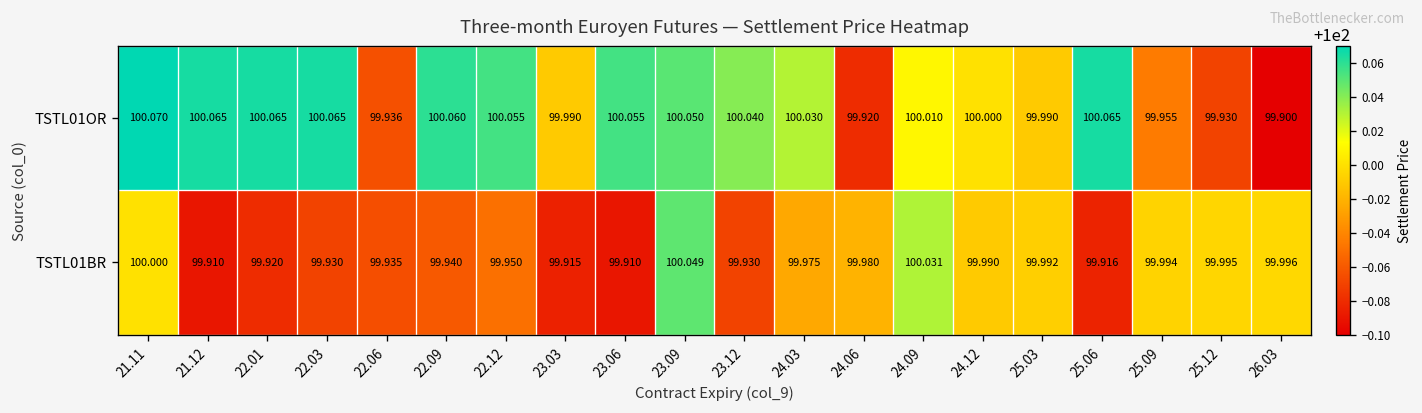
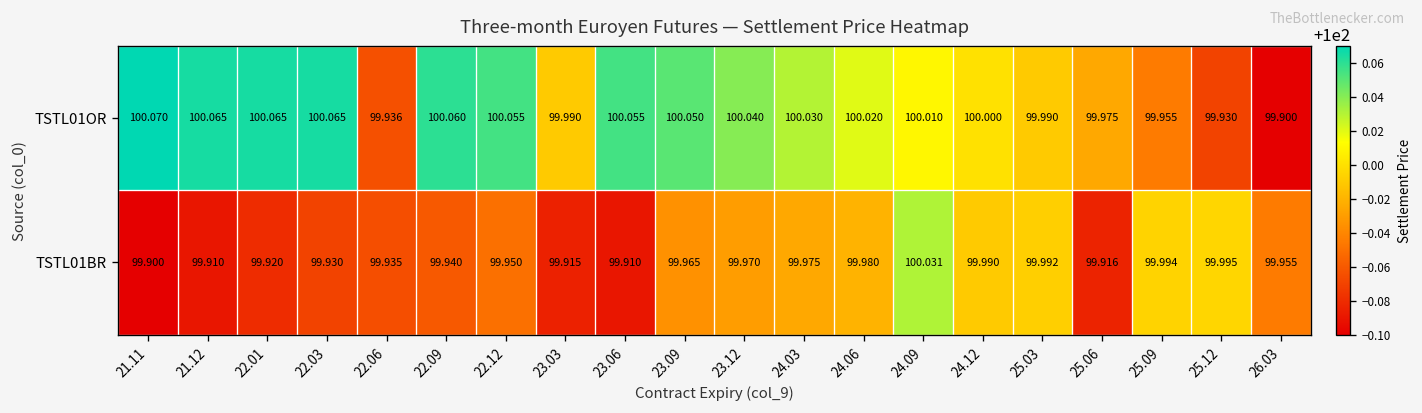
TSTL01OR, 24.06: 99.920 -> 100.020
TSTL01OR, 25.06: 100.065 -> 99.975
TSTL01BR, 21.11: 100.000 -> 99.900
TSTL01BR, 23.09: 100.049 -> 99.965
TSTL01BR, 23.12: 99.930 -> 99.970
TSTL01BR, 26.03: 99.996 -> 99.955
